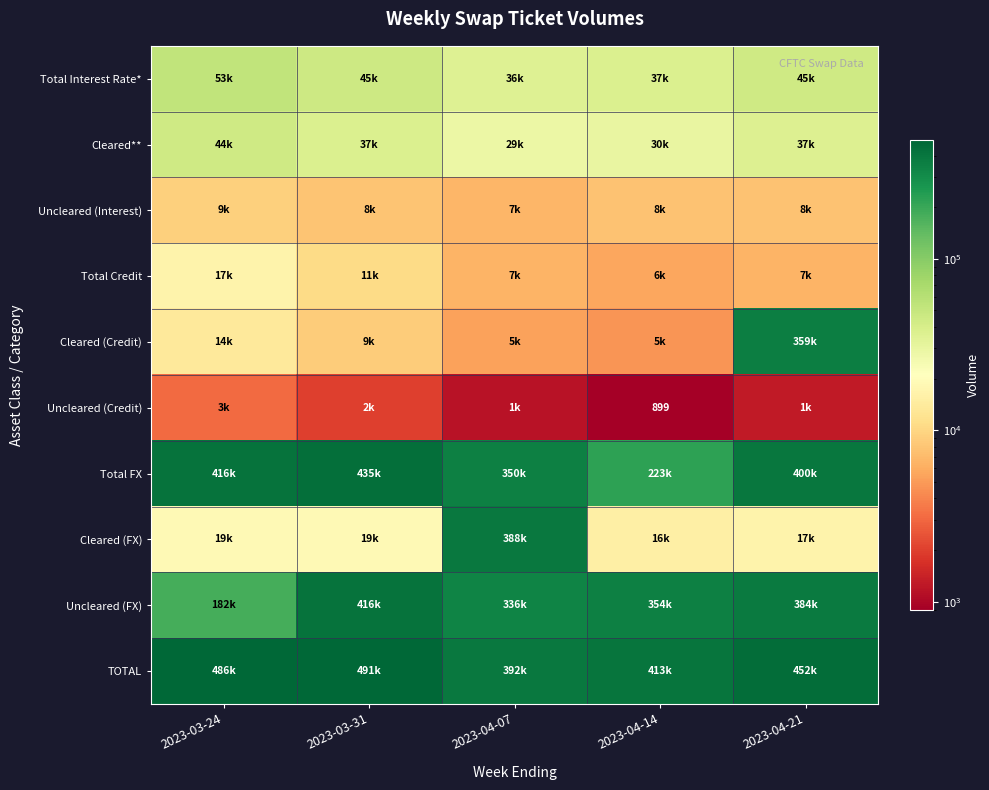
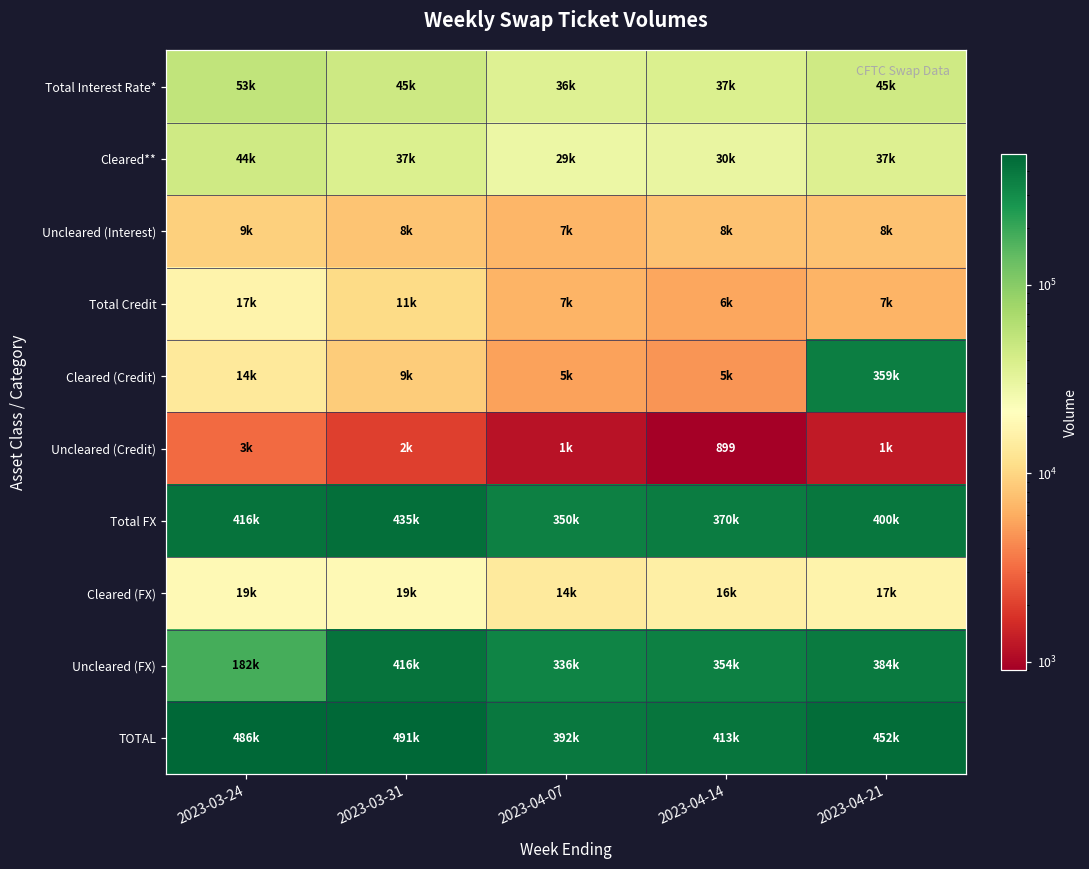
Total FX, 2023-04-14: 223k -> 370k
Cleared (FX), 2023-04-07: 388k -> 14k
